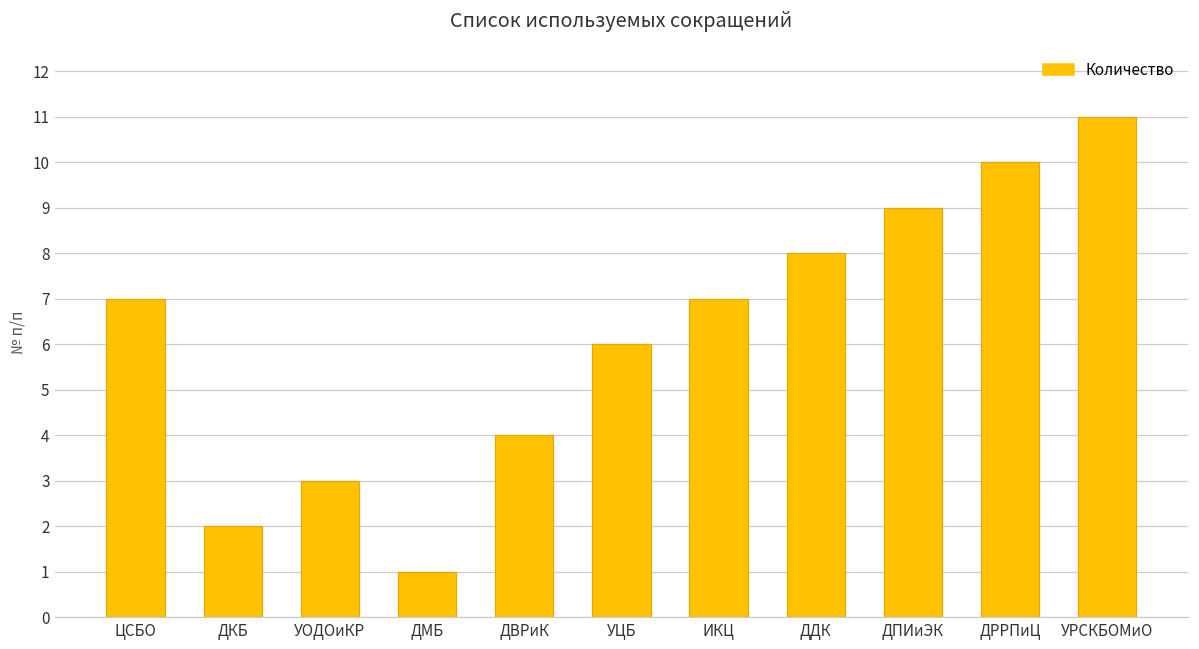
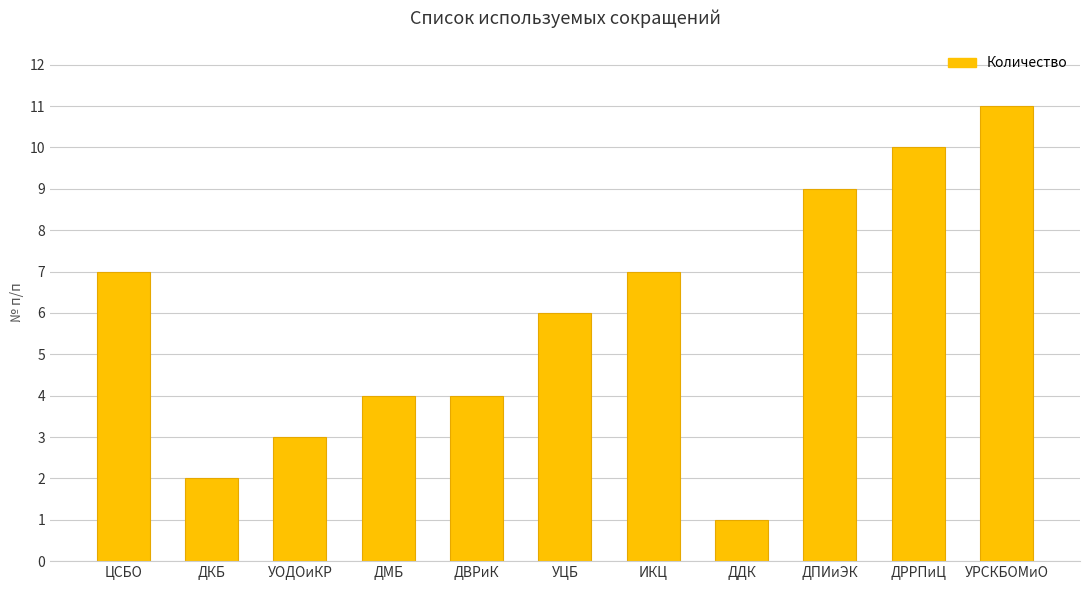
ДМБ: 1 -> 4
ДДК: 8 -> 1
